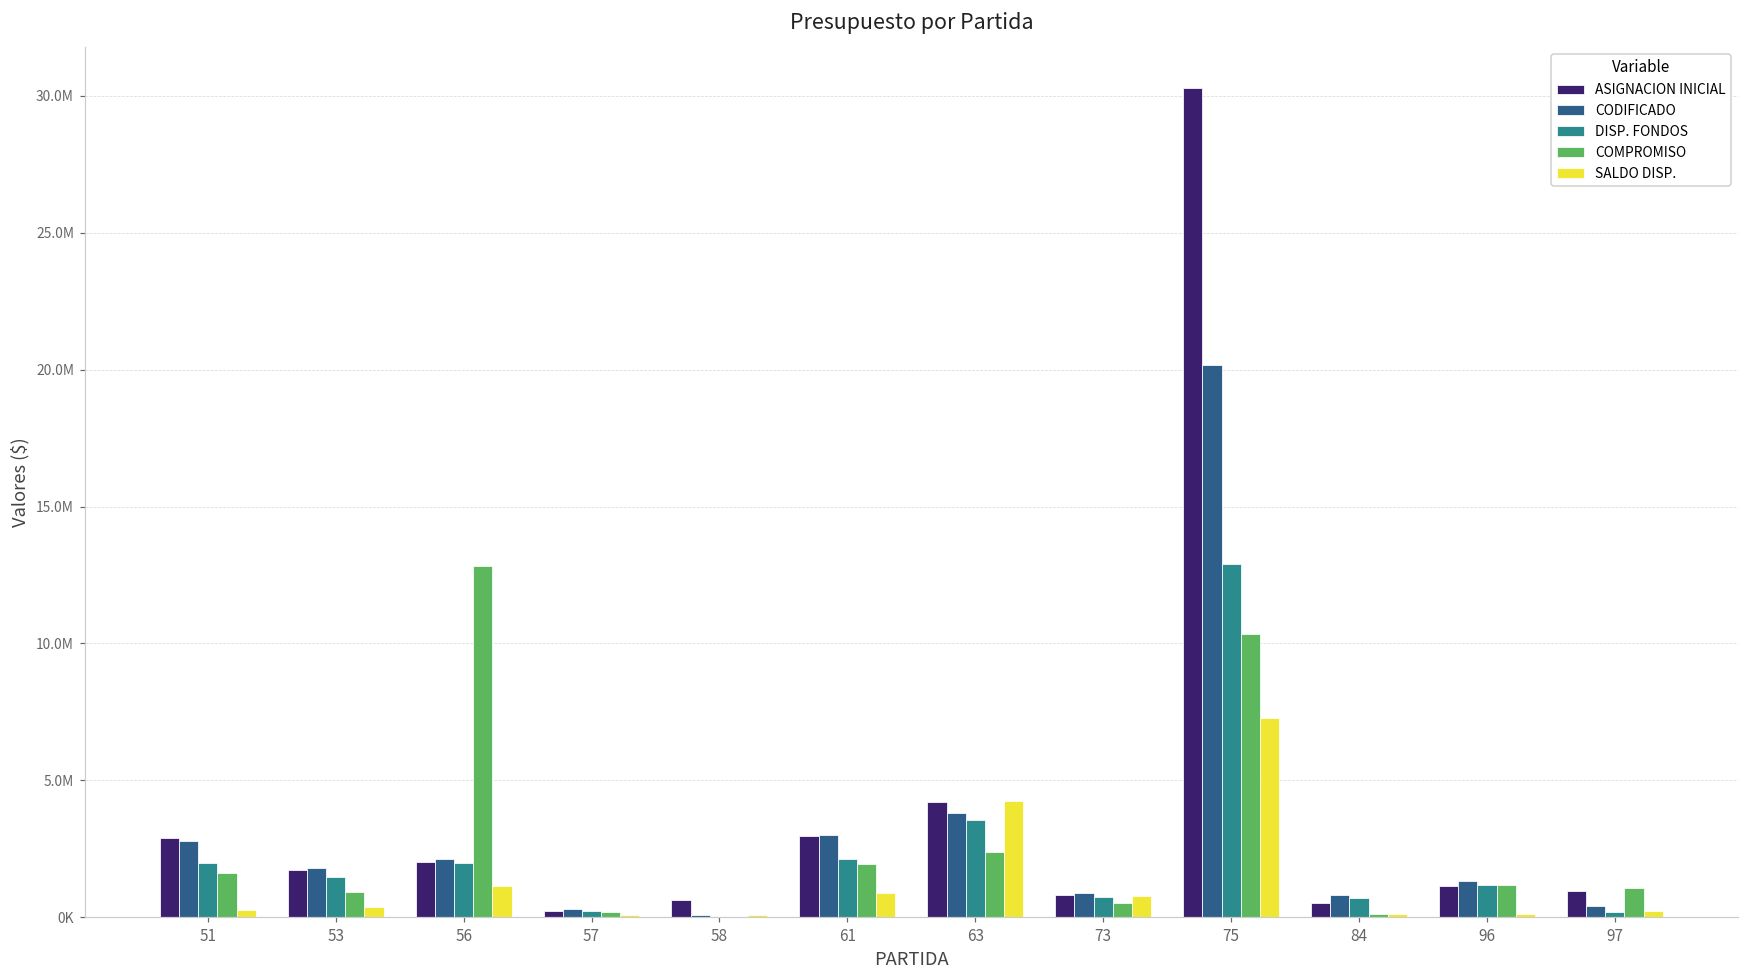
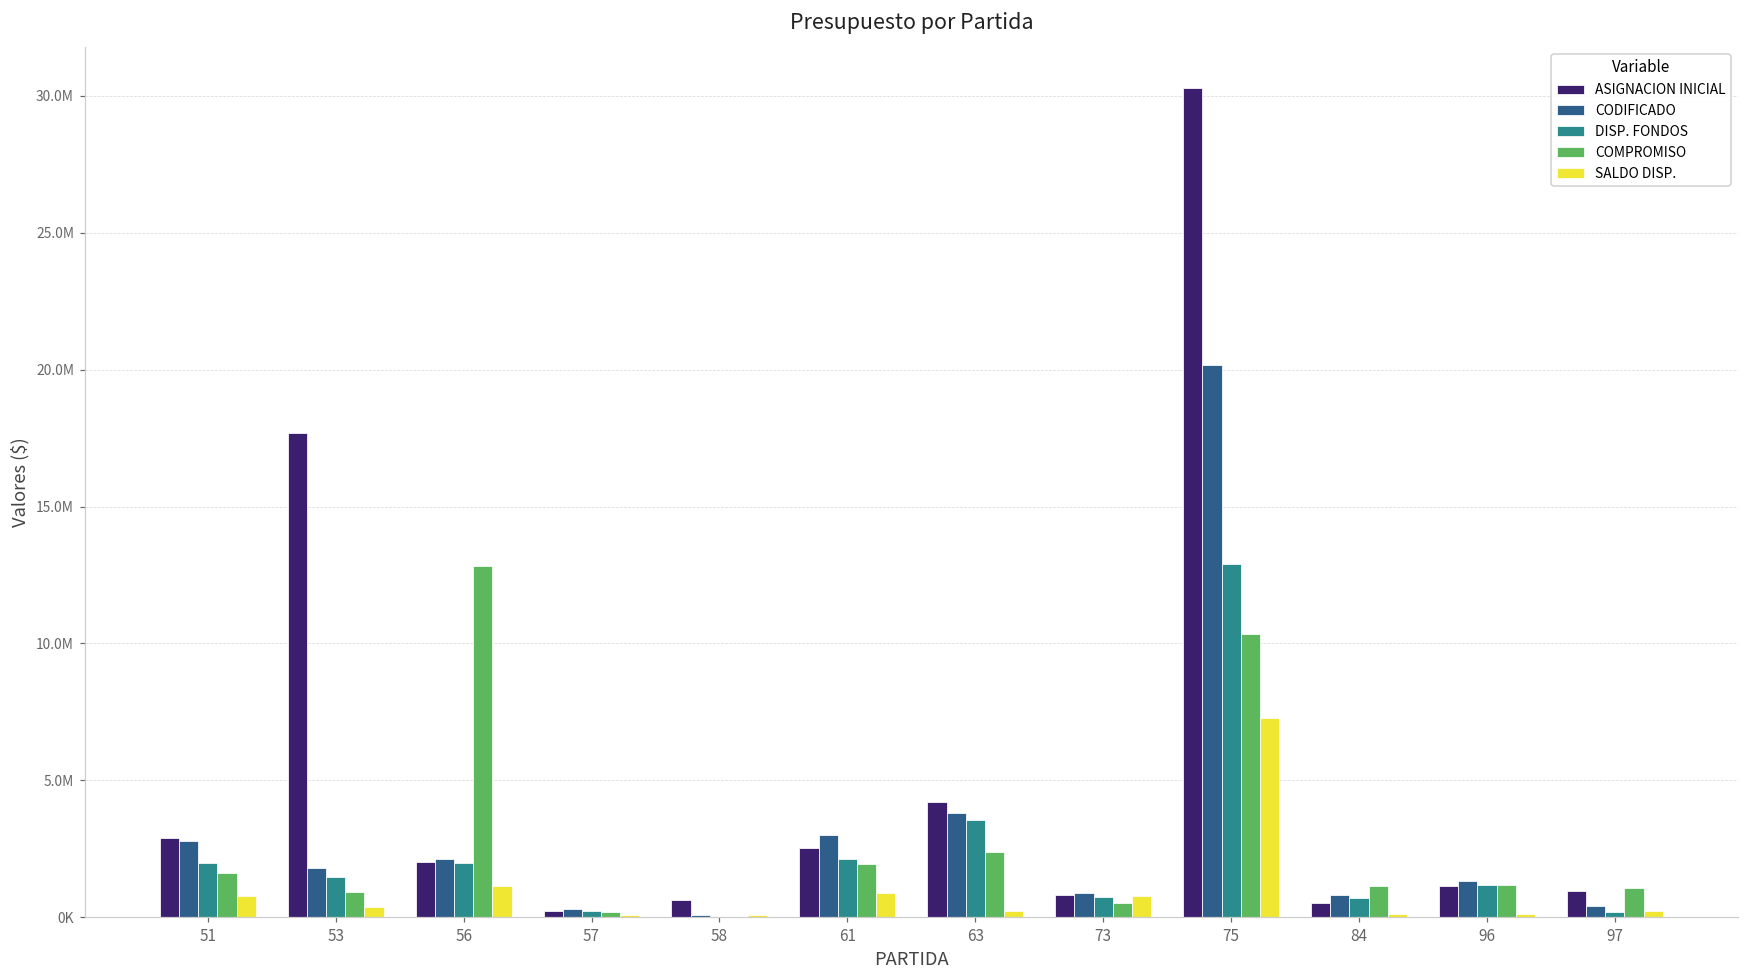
SALDO DISP., 51: 300000 -> 800000
ASIGNACION INICIAL, 53: 1700000 -> 17700000
ASIGNACION INICIAL, 61: 3000000 -> 2500000
SALDO DISP., 63: 4200000 -> 200000
COMPROMISO, 84: 100000 -> 1200000
